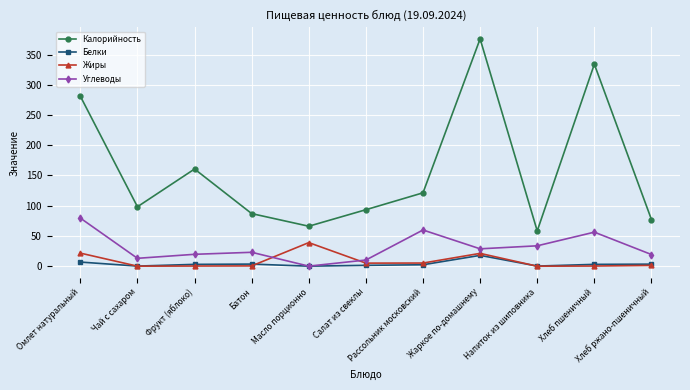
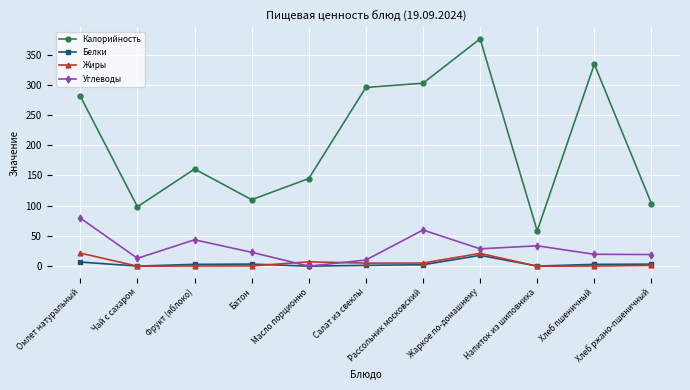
Углеводы, Фрукт (яблоко): 20 -> 40
Калорийность, Батон: 90 -> 110
Калорийность, Масло порционно: 70 -> 150
Жиры, Масло порционно: 40 -> 10
Калорийность, Салат из свеклы: 90 -> 300
Калорийность, Рассольник московский: 120 -> 300
Углеводы, Хлеб пшеничный: 60 -> 20
Калорийность, Хлеб ржано-пшеничный: 80 -> 100
